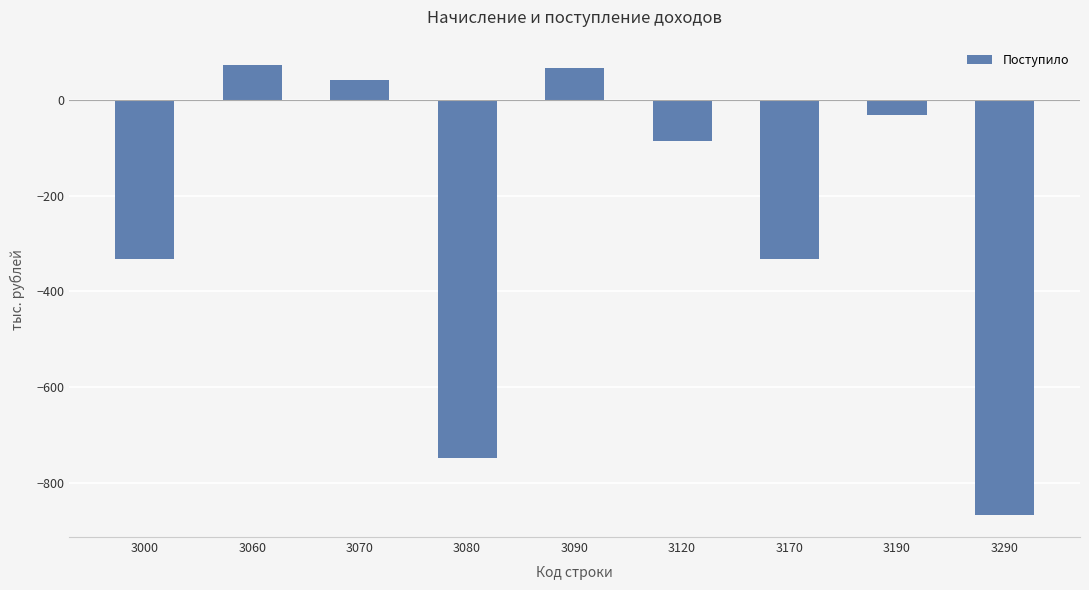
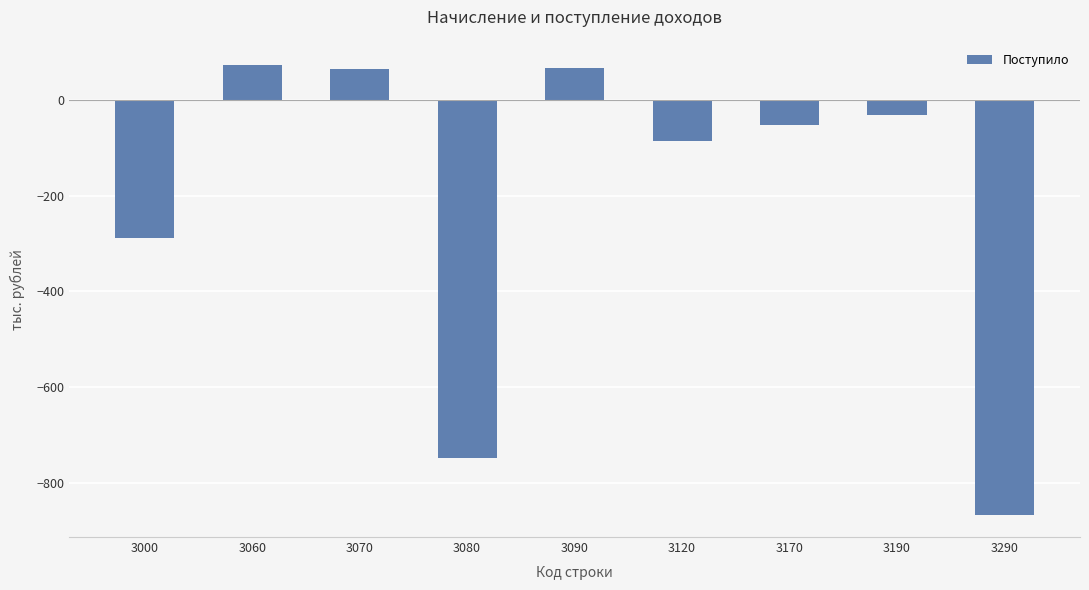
3000: -330 -> -290
3070: 40 -> 70
3170: -330 -> -50
